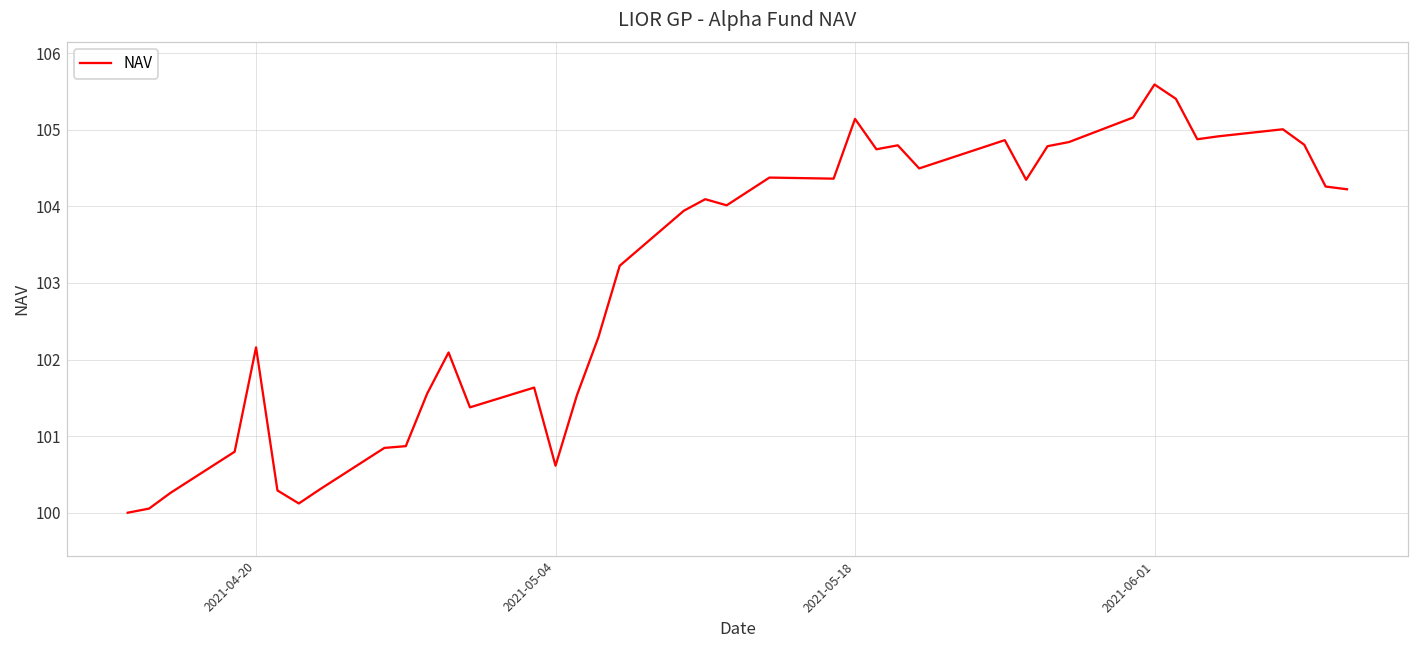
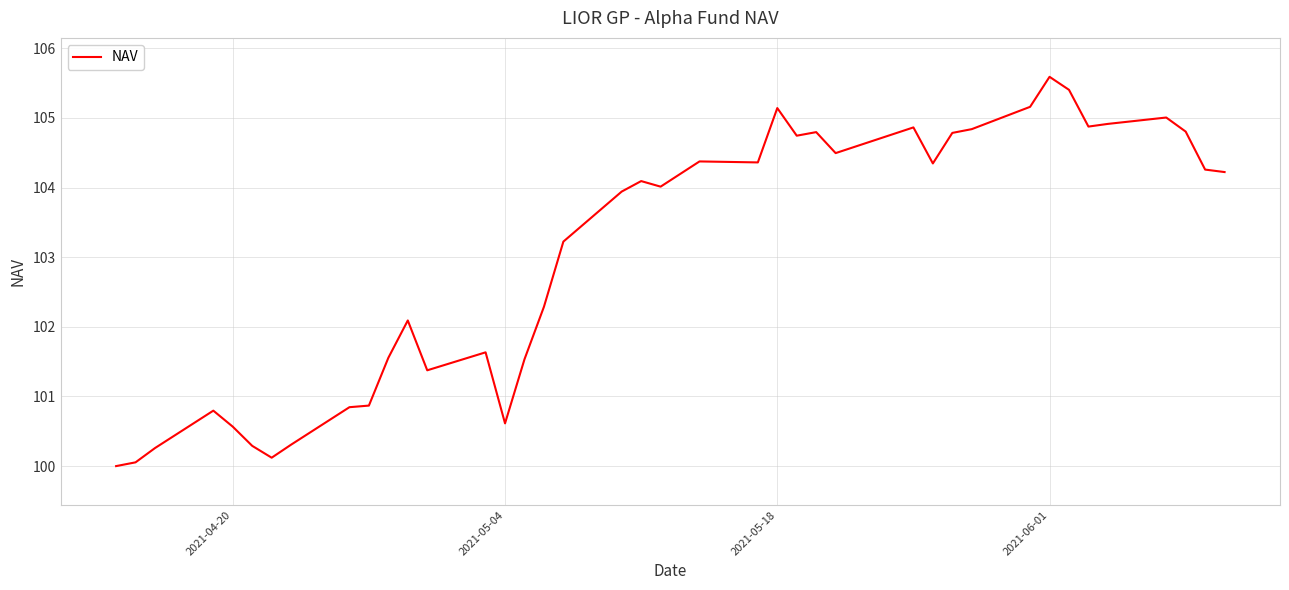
2021-04-20: 102.2 -> 100.6
